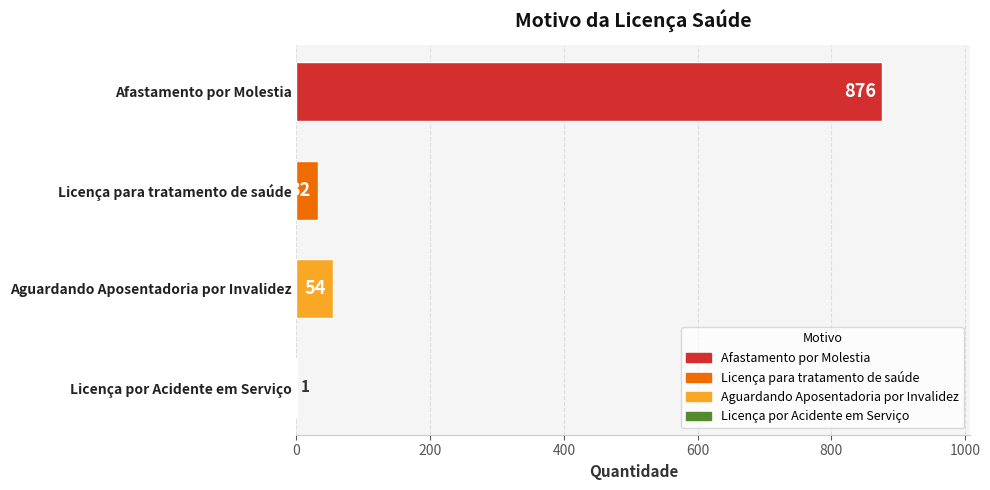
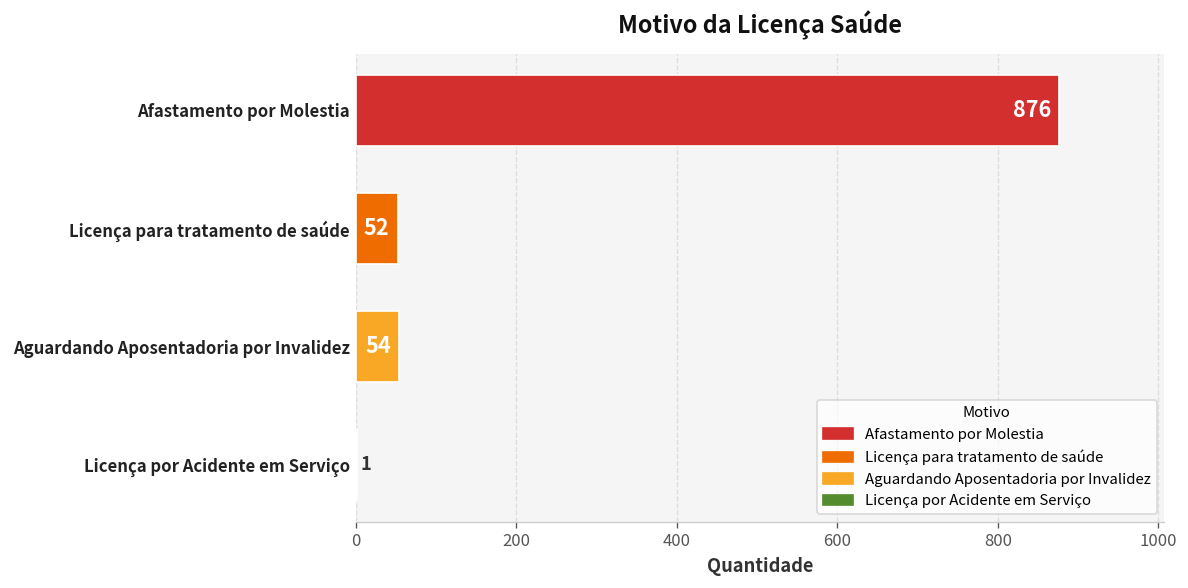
Licença para tratamento de saúde: 32 -> 52
